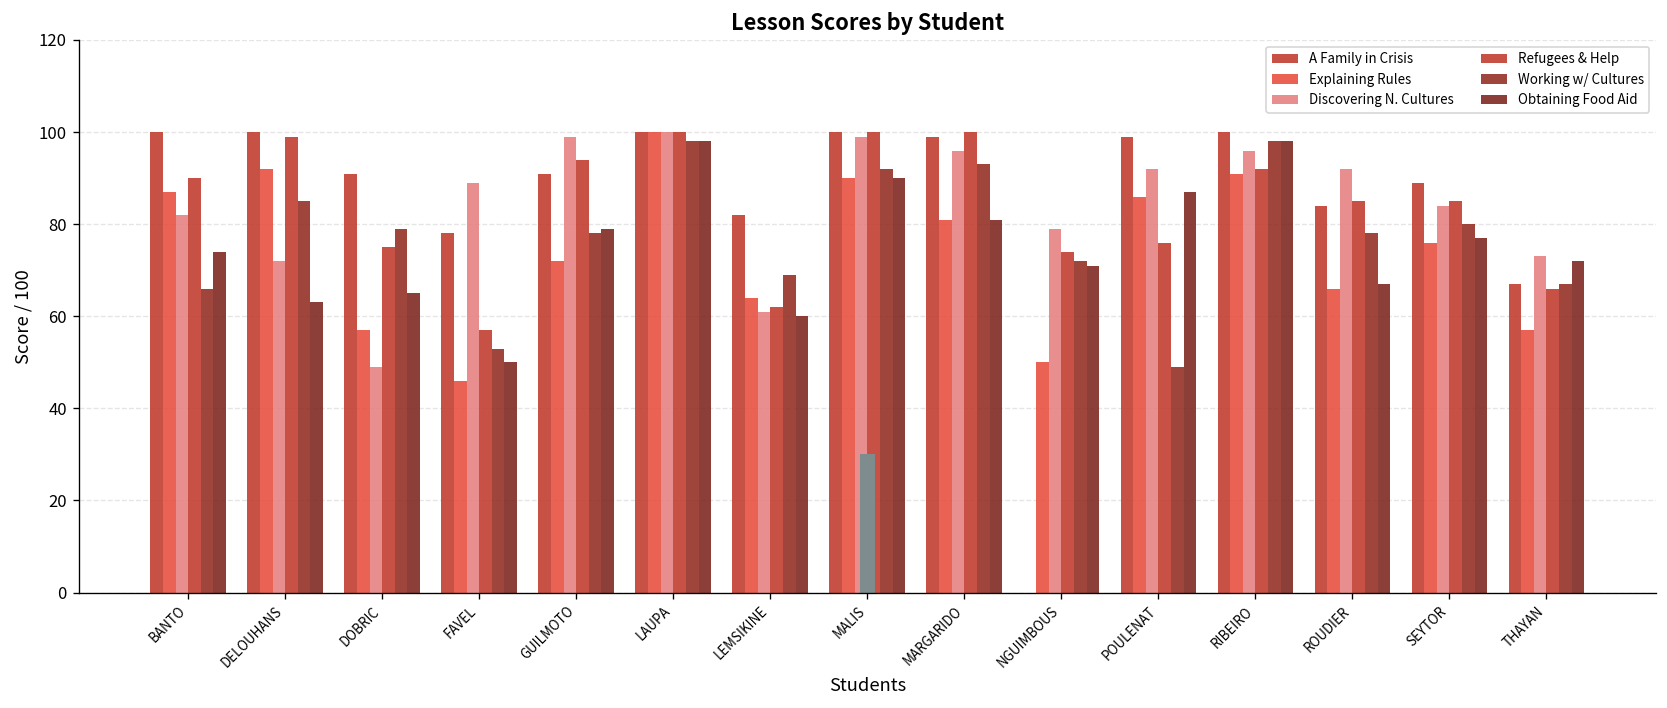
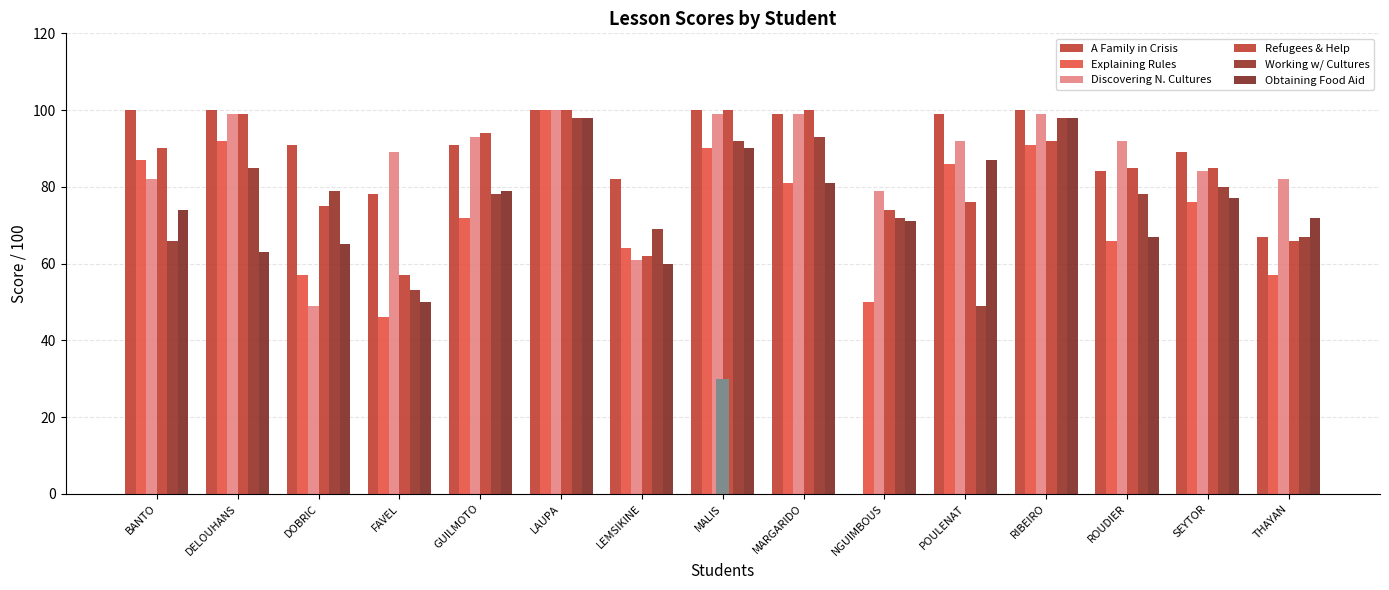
Discovering N. Cultures, DELOUHANS: 72 -> 99
Discovering N. Cultures, GUILMOTO: 99 -> 93
Discovering N. Cultures, MARGARIDO: 96 -> 99
Discovering N. Cultures, RIBEIRO: 96 -> 99
Discovering N. Cultures, THAYAN: 73 -> 82
